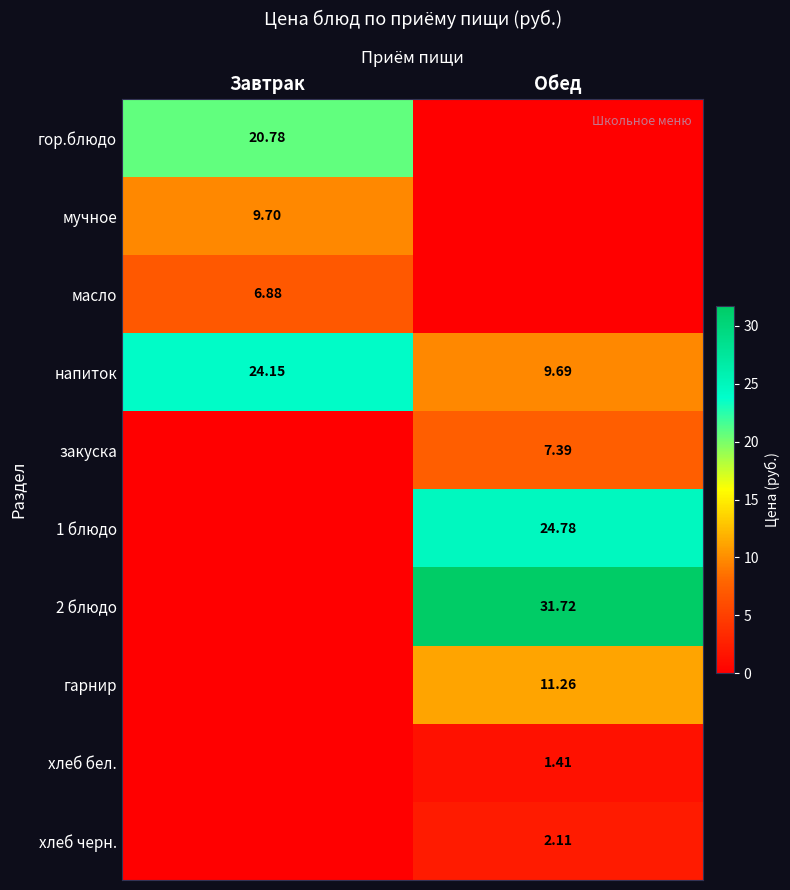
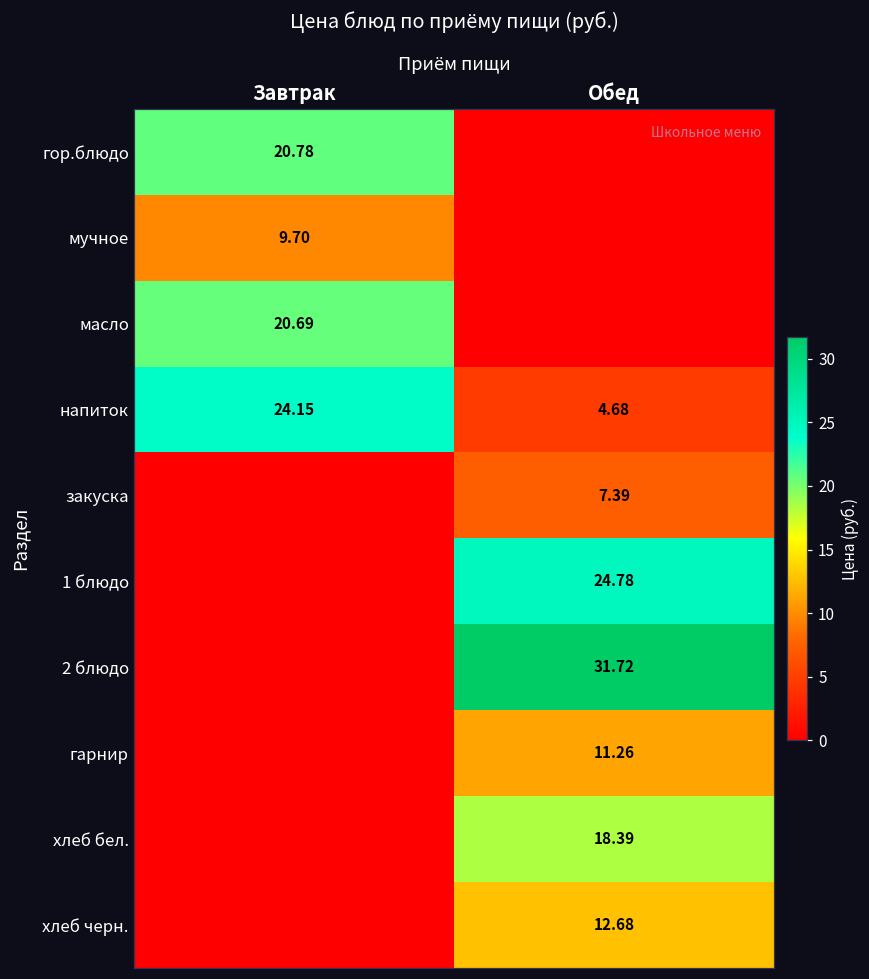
масло, Завтрак: 6.88 -> 20.69
напиток, Обед: 9.69 -> 4.68
хлеб бел., Обед: 1.41 -> 18.39
хлеб черн., Обед: 2.11 -> 12.68
